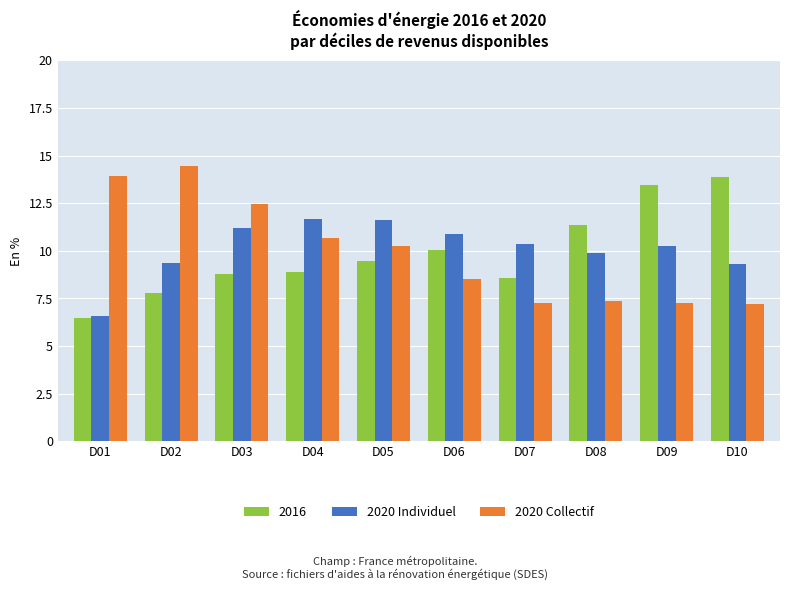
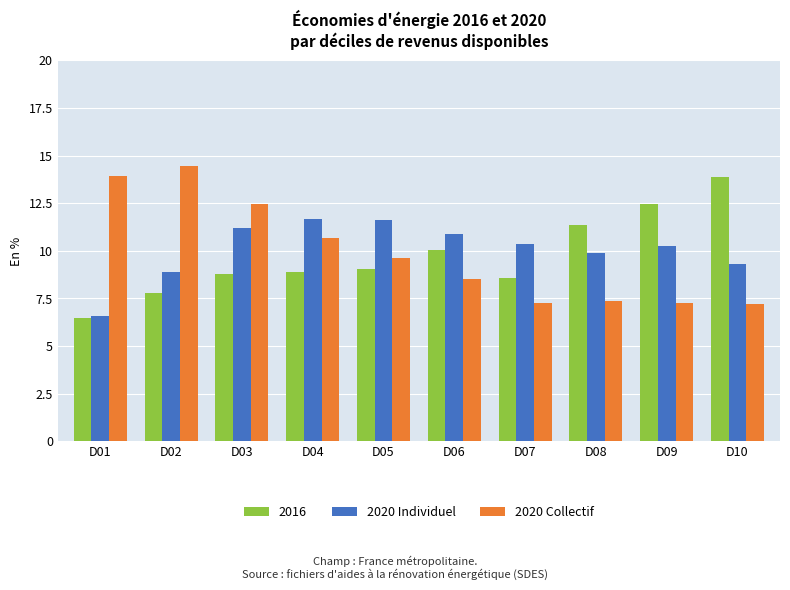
2020 Individuel, D02: 9.4 -> 8.9
2016, D05: 9.5 -> 9.0
2020 Collectif, D05: 10.3 -> 9.6
2016, D09: 13.5 -> 12.5
